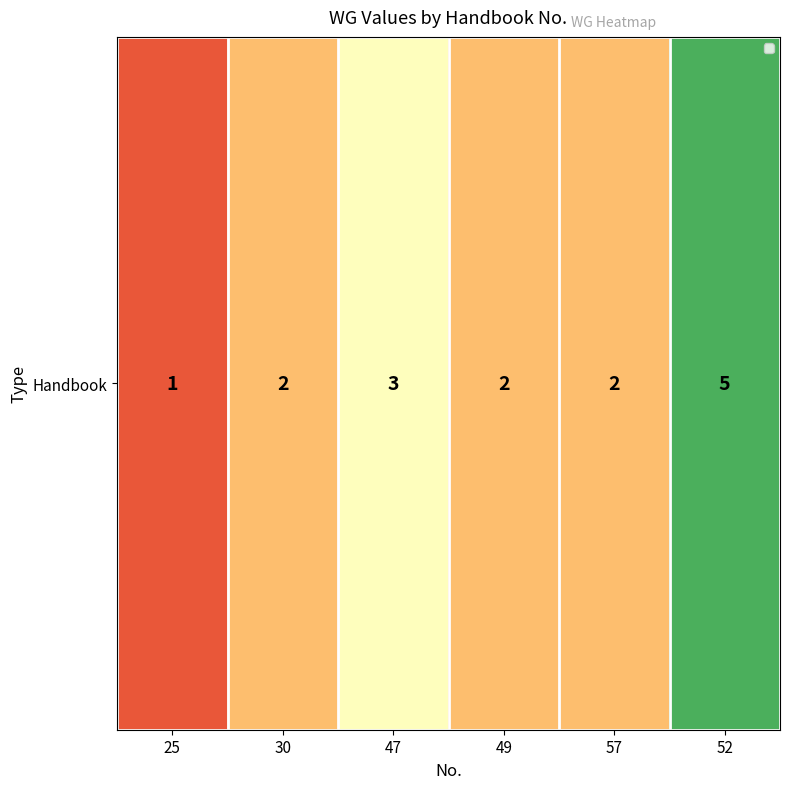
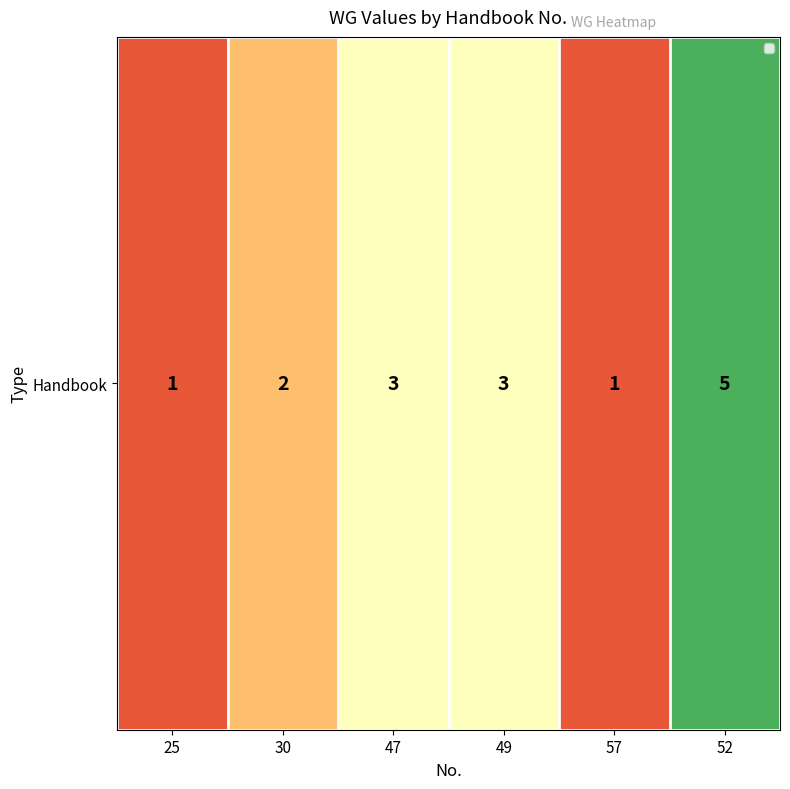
Handbook, 49: 2 -> 3
Handbook, 57: 2 -> 1
